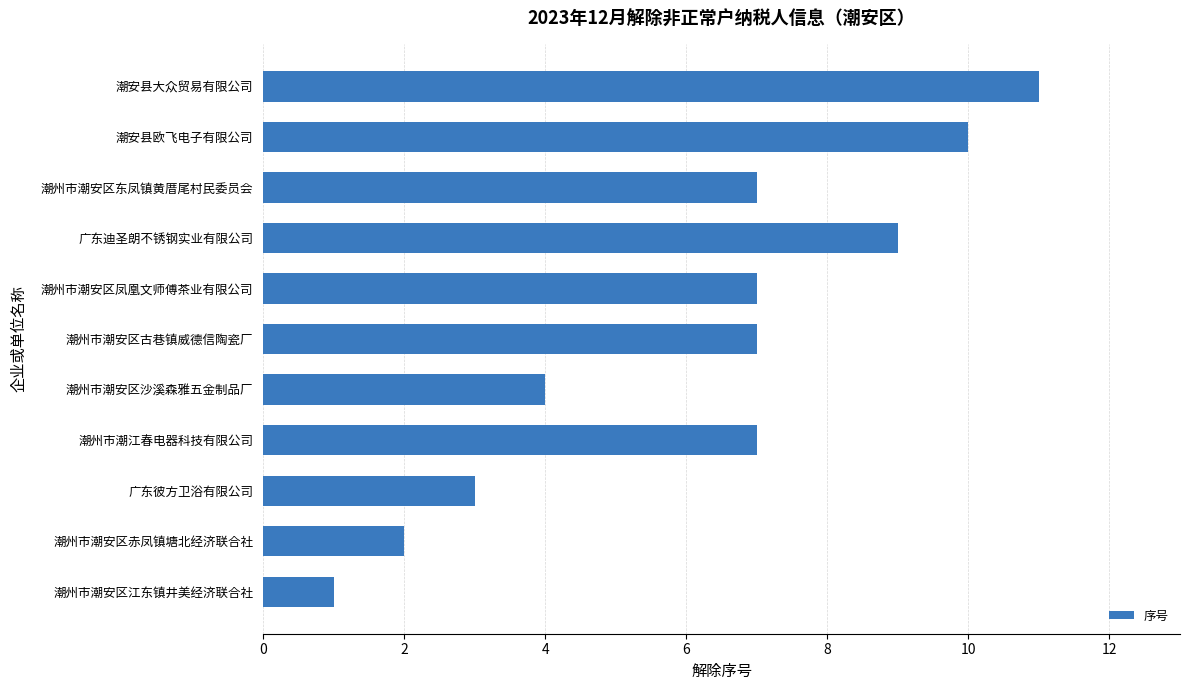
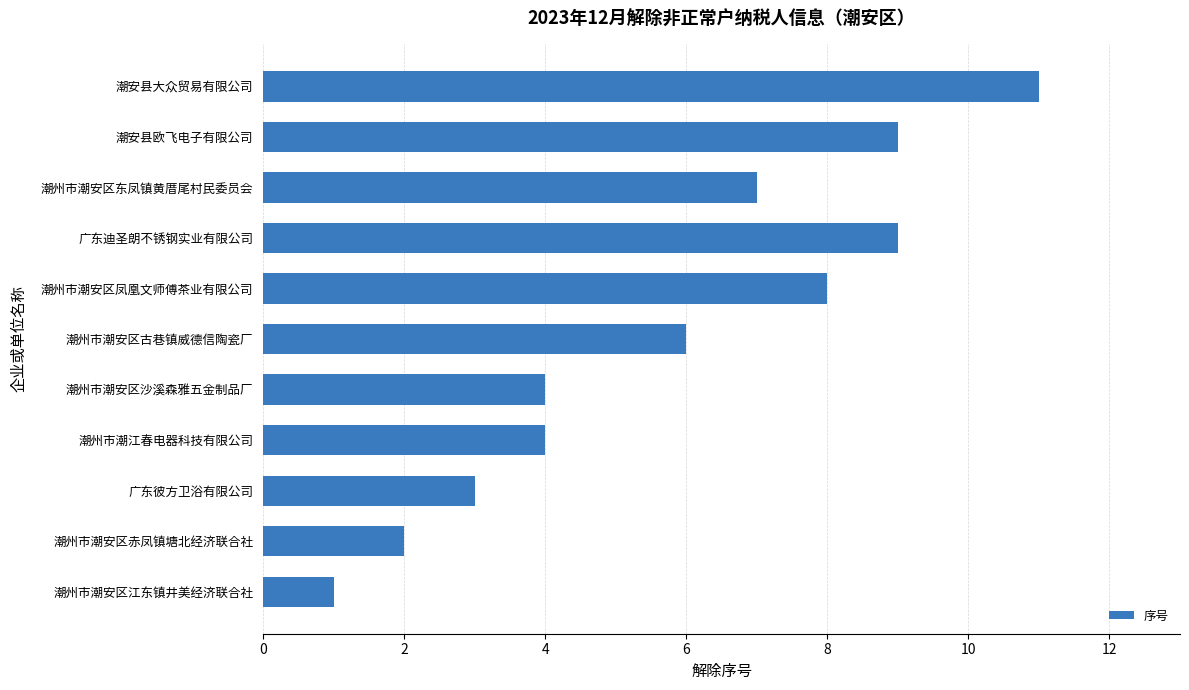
潮安县欧飞电子有限公司: 10 -> 9
潮州市潮安区凤凰文师傅茶业有限公司: 7 -> 8
潮州市潮安区古巷镇威德信陶瓷厂: 7 -> 6
潮州市潮江春电器科技有限公司: 7 -> 4
